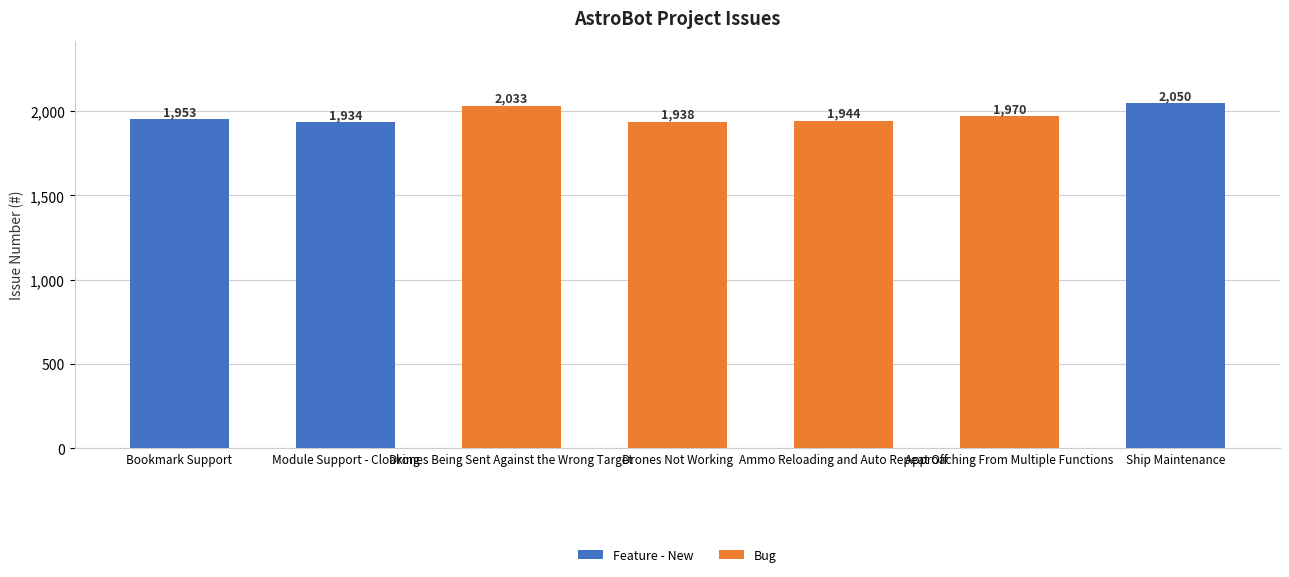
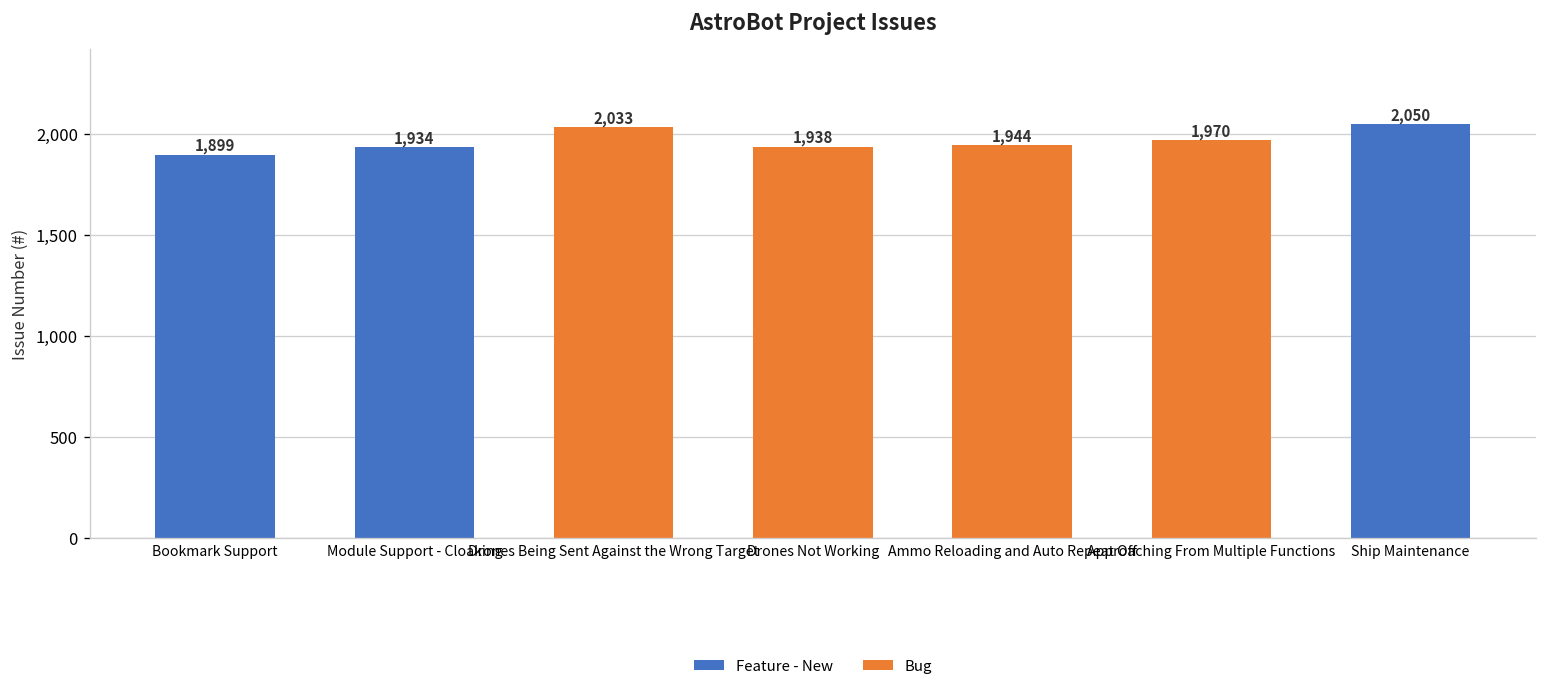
Bookmark Support: 1,953 -> 1,899
